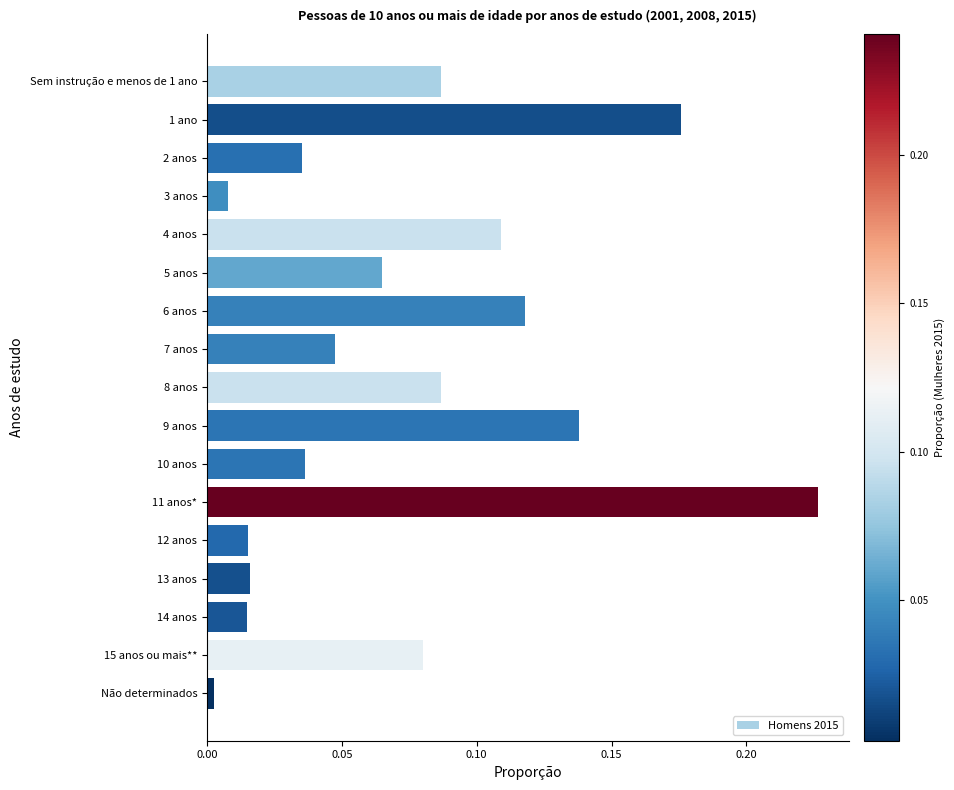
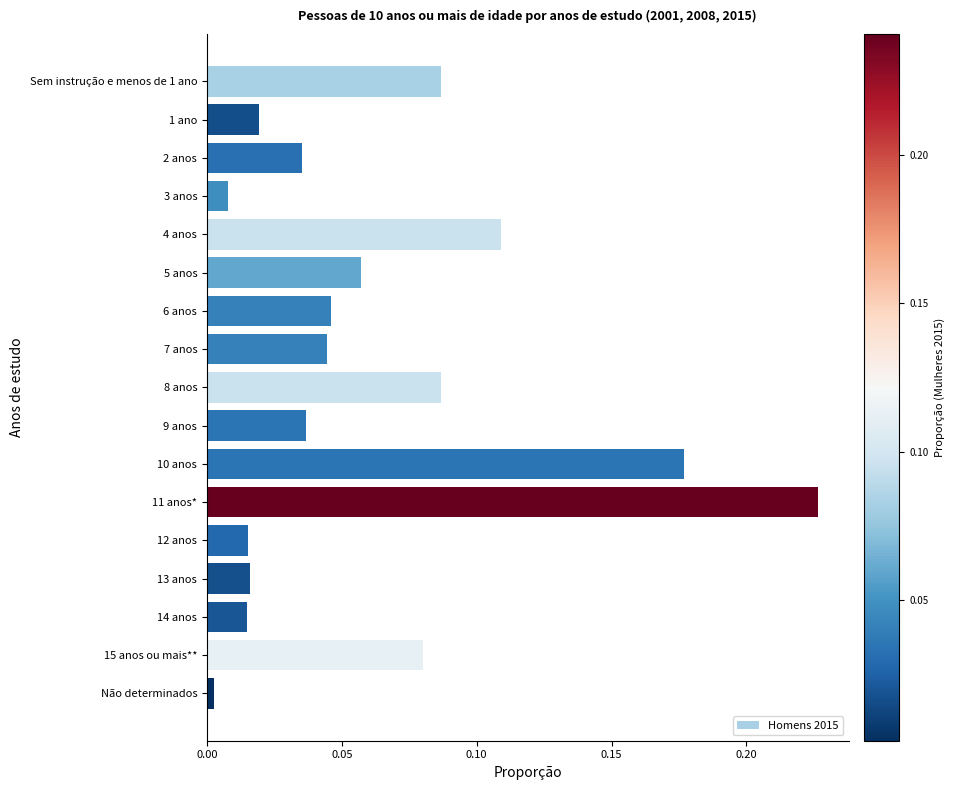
1 ano: 0.176 -> 0.019
5 anos: 0.065 -> 0.057
6 anos: 0.118 -> 0.046
7 anos: 0.048 -> 0.044
9 anos: 0.138 -> 0.037
10 anos: 0.036 -> 0.177
